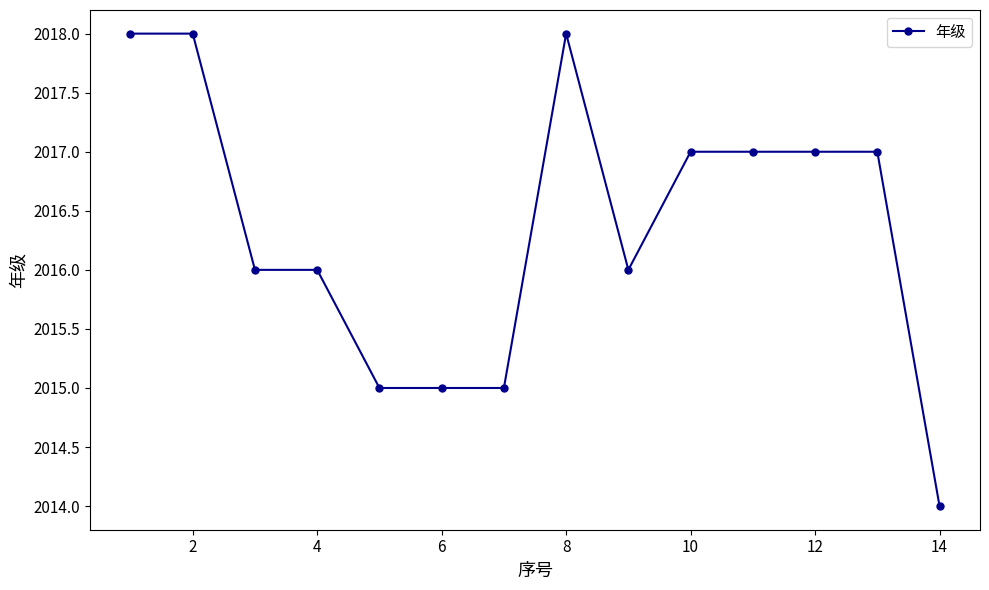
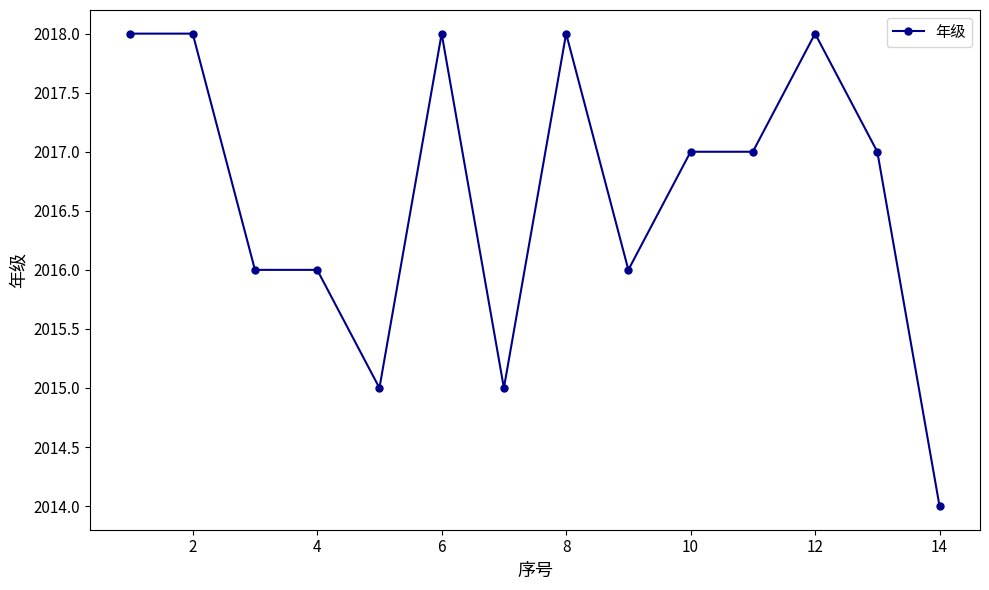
6: 2015 -> 2018
12: 2017 -> 2018
